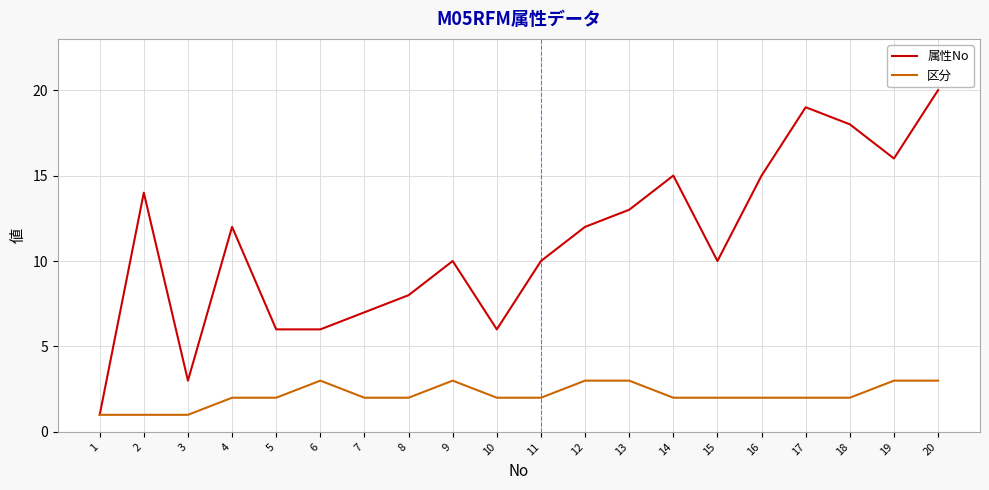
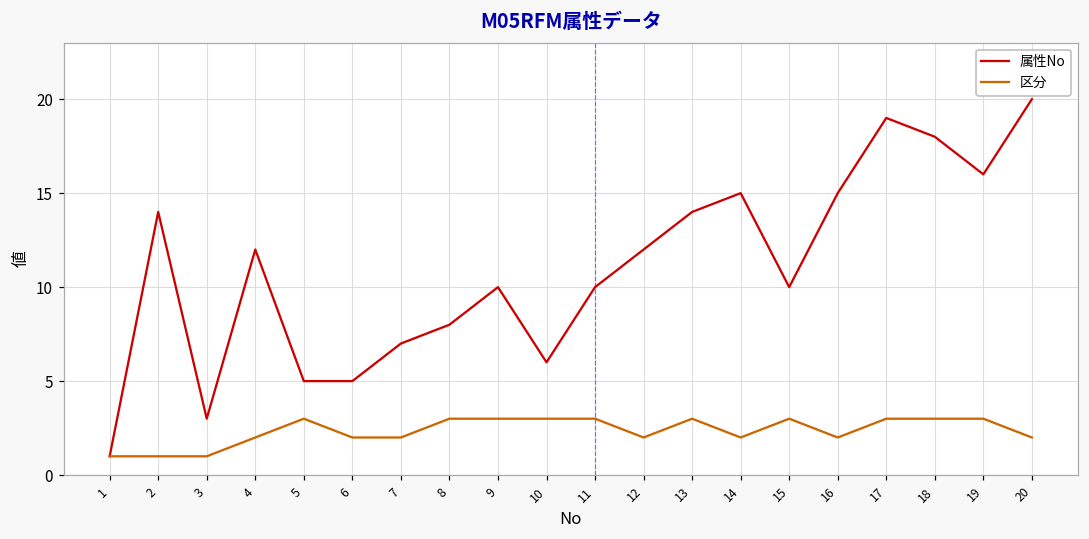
属性No, 5: 6 -> 5
区分, 5: 2 -> 3
属性No, 6: 6 -> 5
区分, 6: 3 -> 2
区分, 8: 2 -> 3
区分, 10: 2 -> 3
区分, 11: 2 -> 3
区分, 12: 3 -> 2
属性No, 13: 13 -> 14
区分, 15: 2 -> 3
区分, 17: 2 -> 3
区分, 18: 2 -> 3
区分, 20: 3 -> 2
